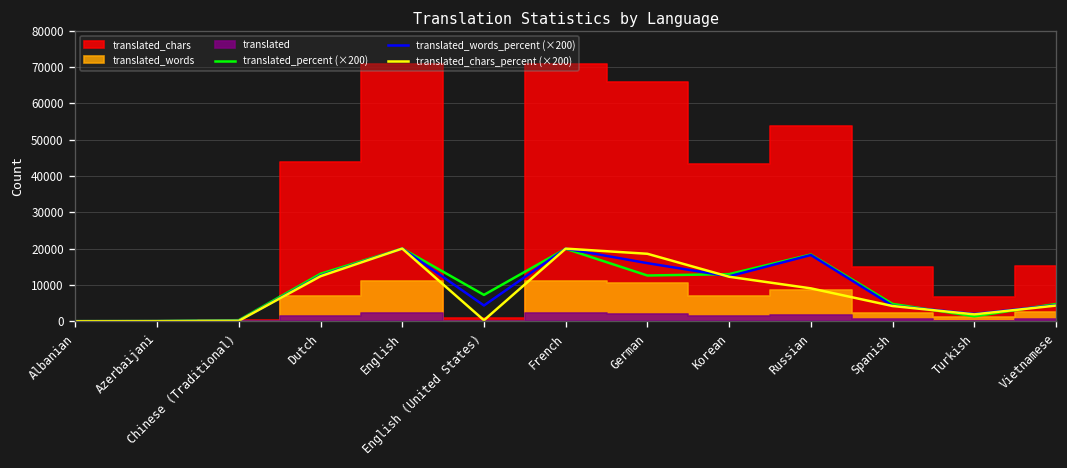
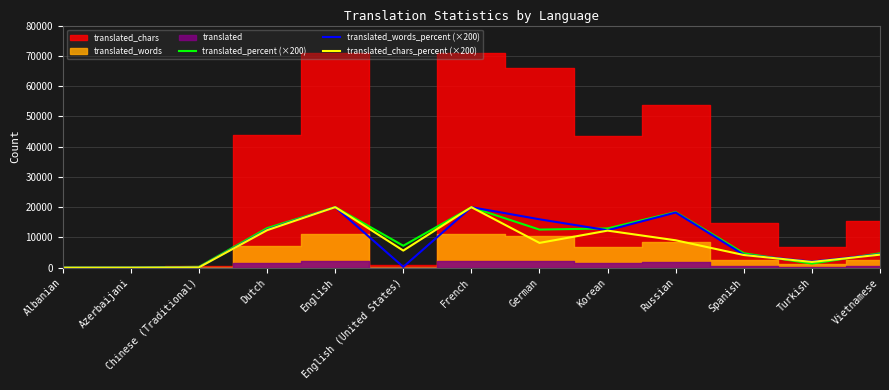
translated_words_percent (×200), English (United States): 4000 -> 0
translated_chars_percent (×200), English (United States): 0 -> 6000
translated_chars_percent (×200), German: 19000 -> 8000
